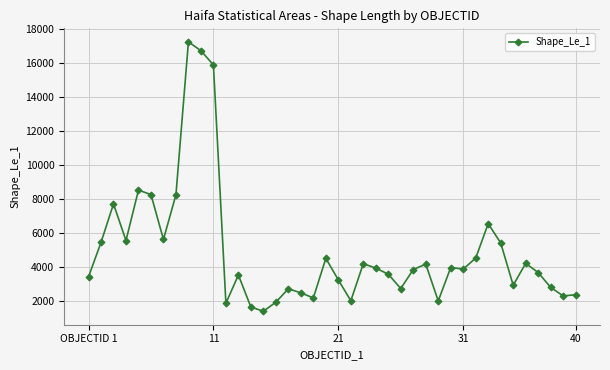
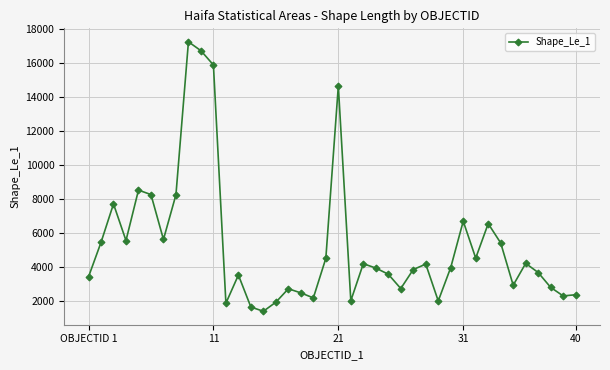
21: 3300 -> 14700
31: 3900 -> 6700
